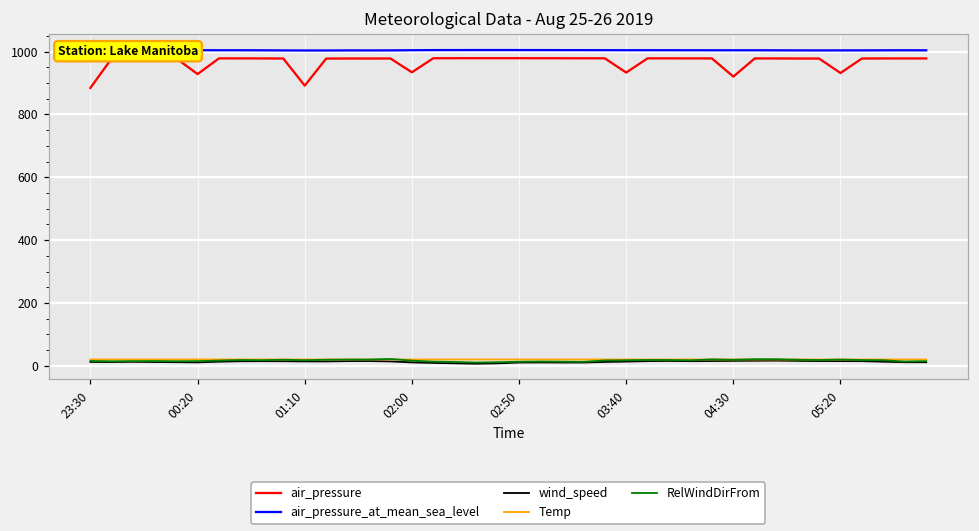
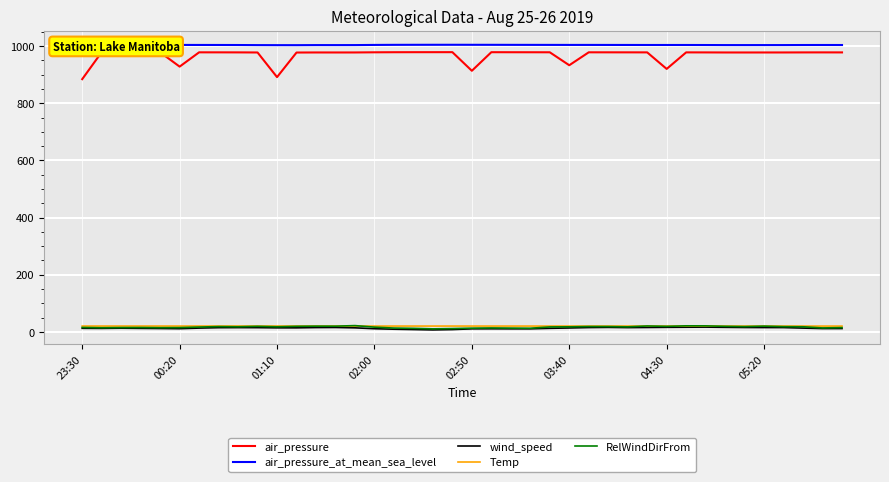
air_pressure, 02:00: 930 -> 980
air_pressure, 02:50: 980 -> 910
air_pressure, 05:20: 930 -> 980
